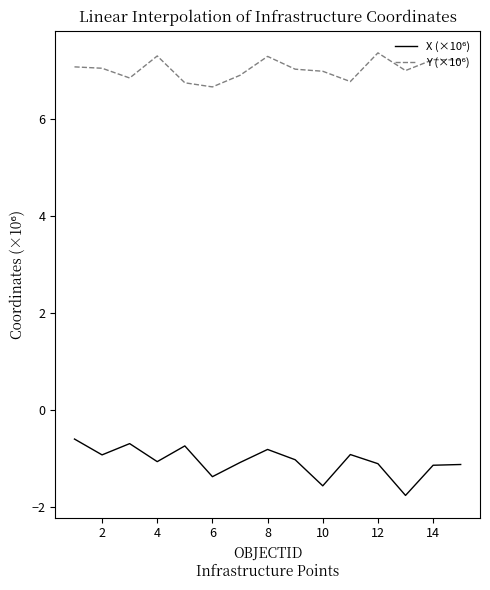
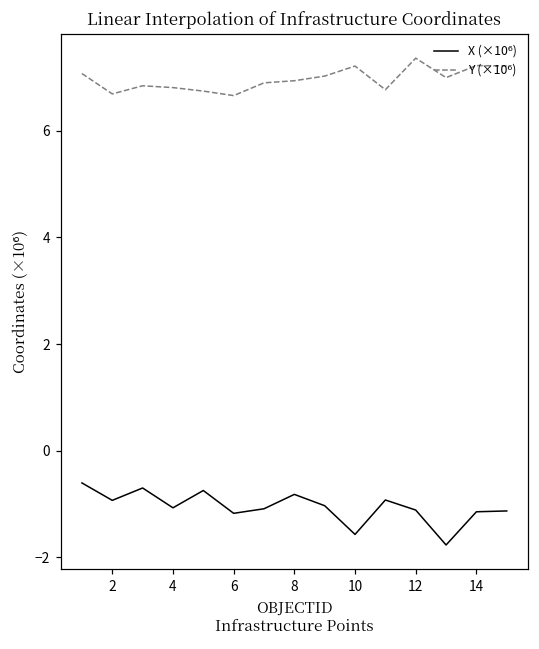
Y (×10⁶), 2: 7.0 -> 6.7
Y (×10⁶), 4: 7.3 -> 6.8
X (×10⁶), 6: -1.4 -> -1.2
Y (×10⁶), 8: 7.3 -> 6.9
Y (×10⁶), 10: 7.0 -> 7.2
